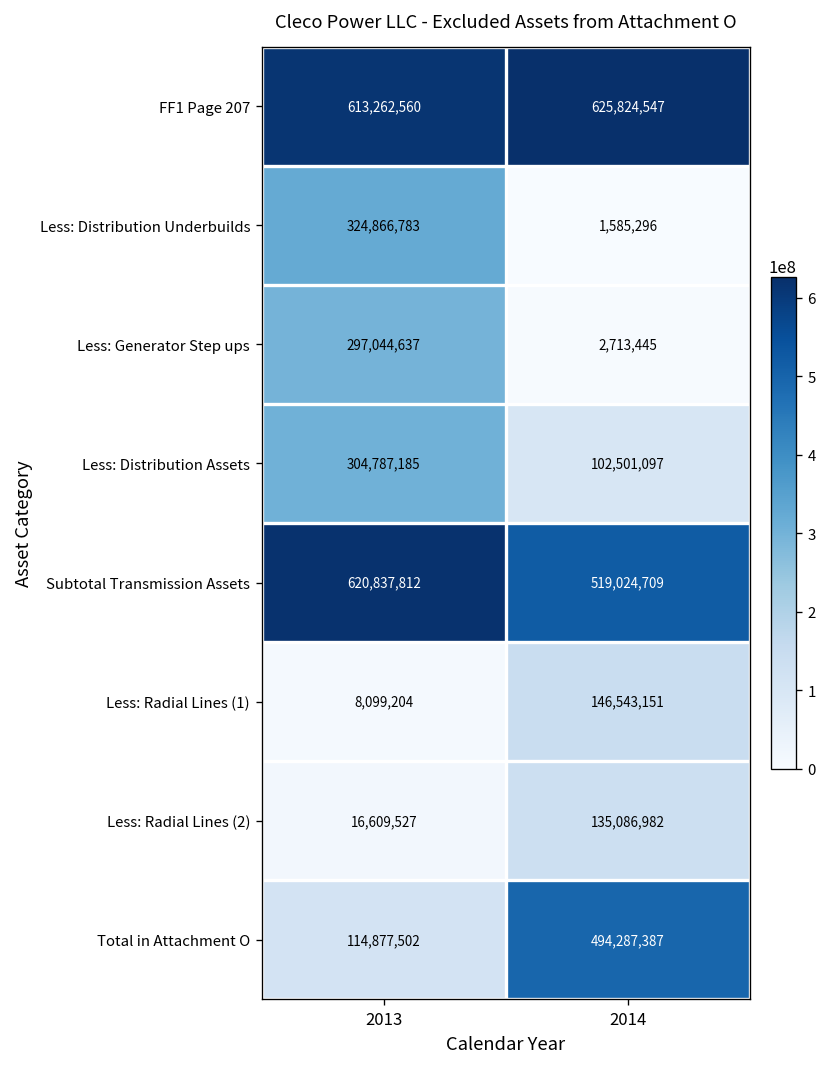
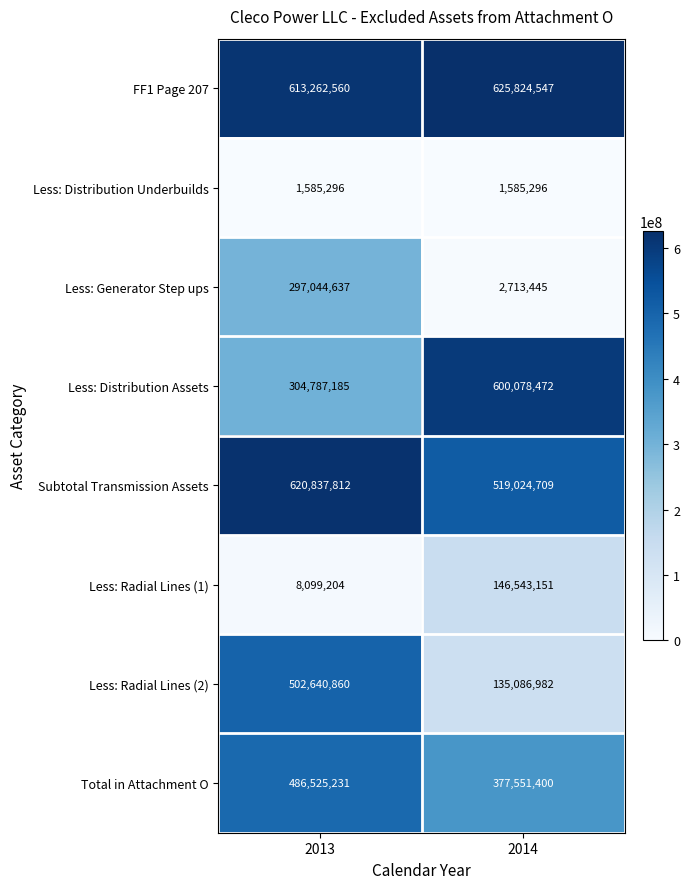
Less: Distribution Underbuilds, 2013: 324,866,783 -> 1,585,296
Less: Distribution Assets, 2014: 102,501,097 -> 600,078,472
Less: Radial Lines (2), 2013: 16,609,527 -> 502,640,860
Total in Attachment O, 2013: 114,877,502 -> 486,525,231
Total in Attachment O, 2014: 494,287,387 -> 377,551,400
